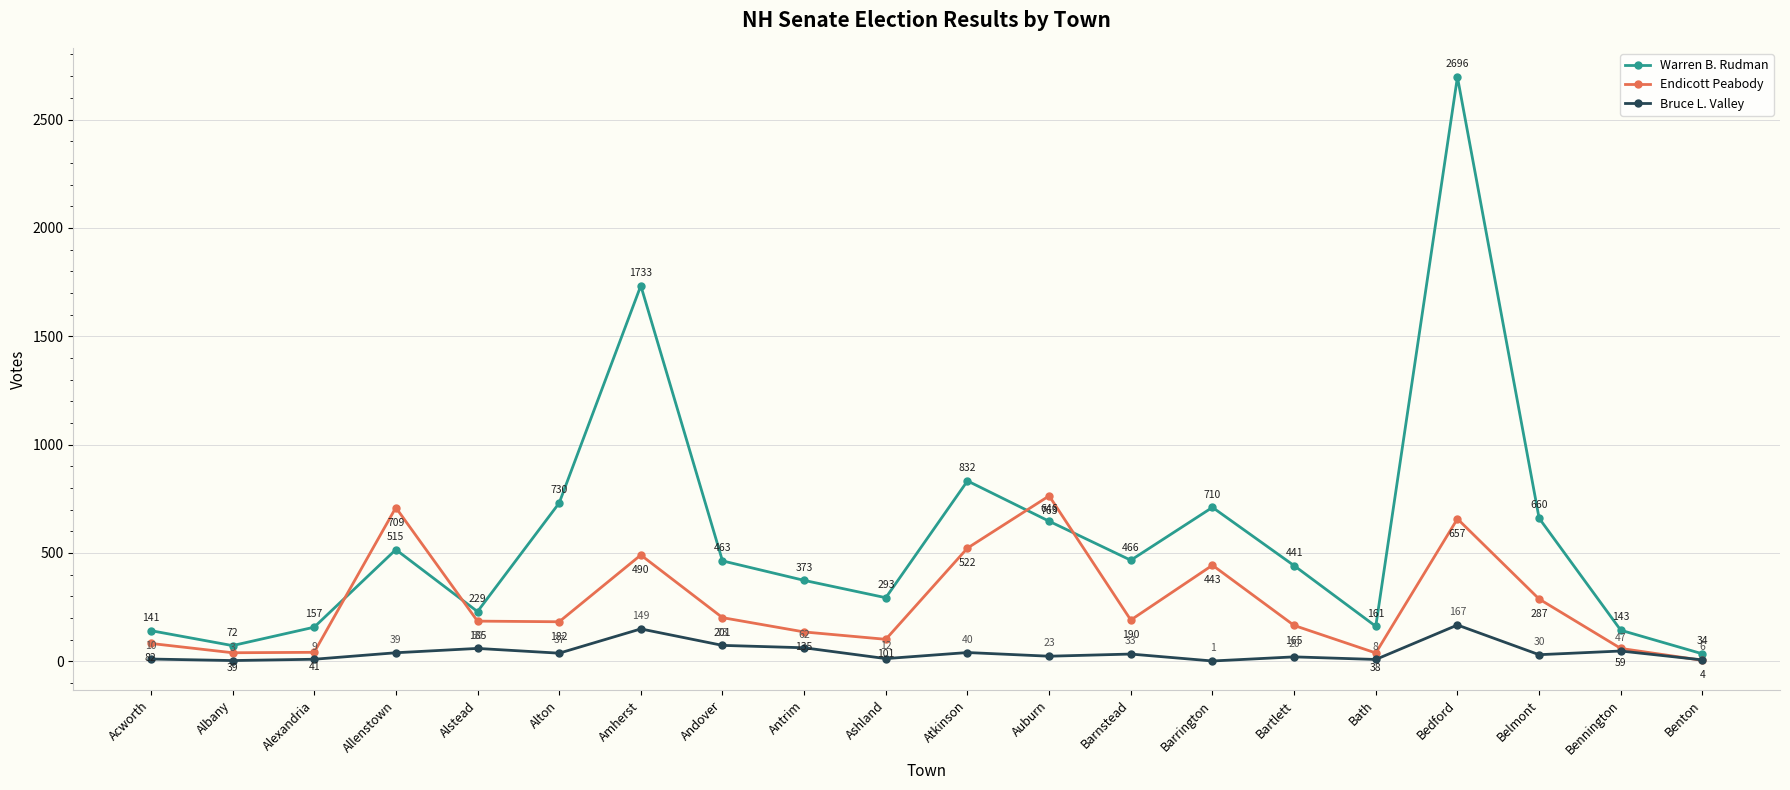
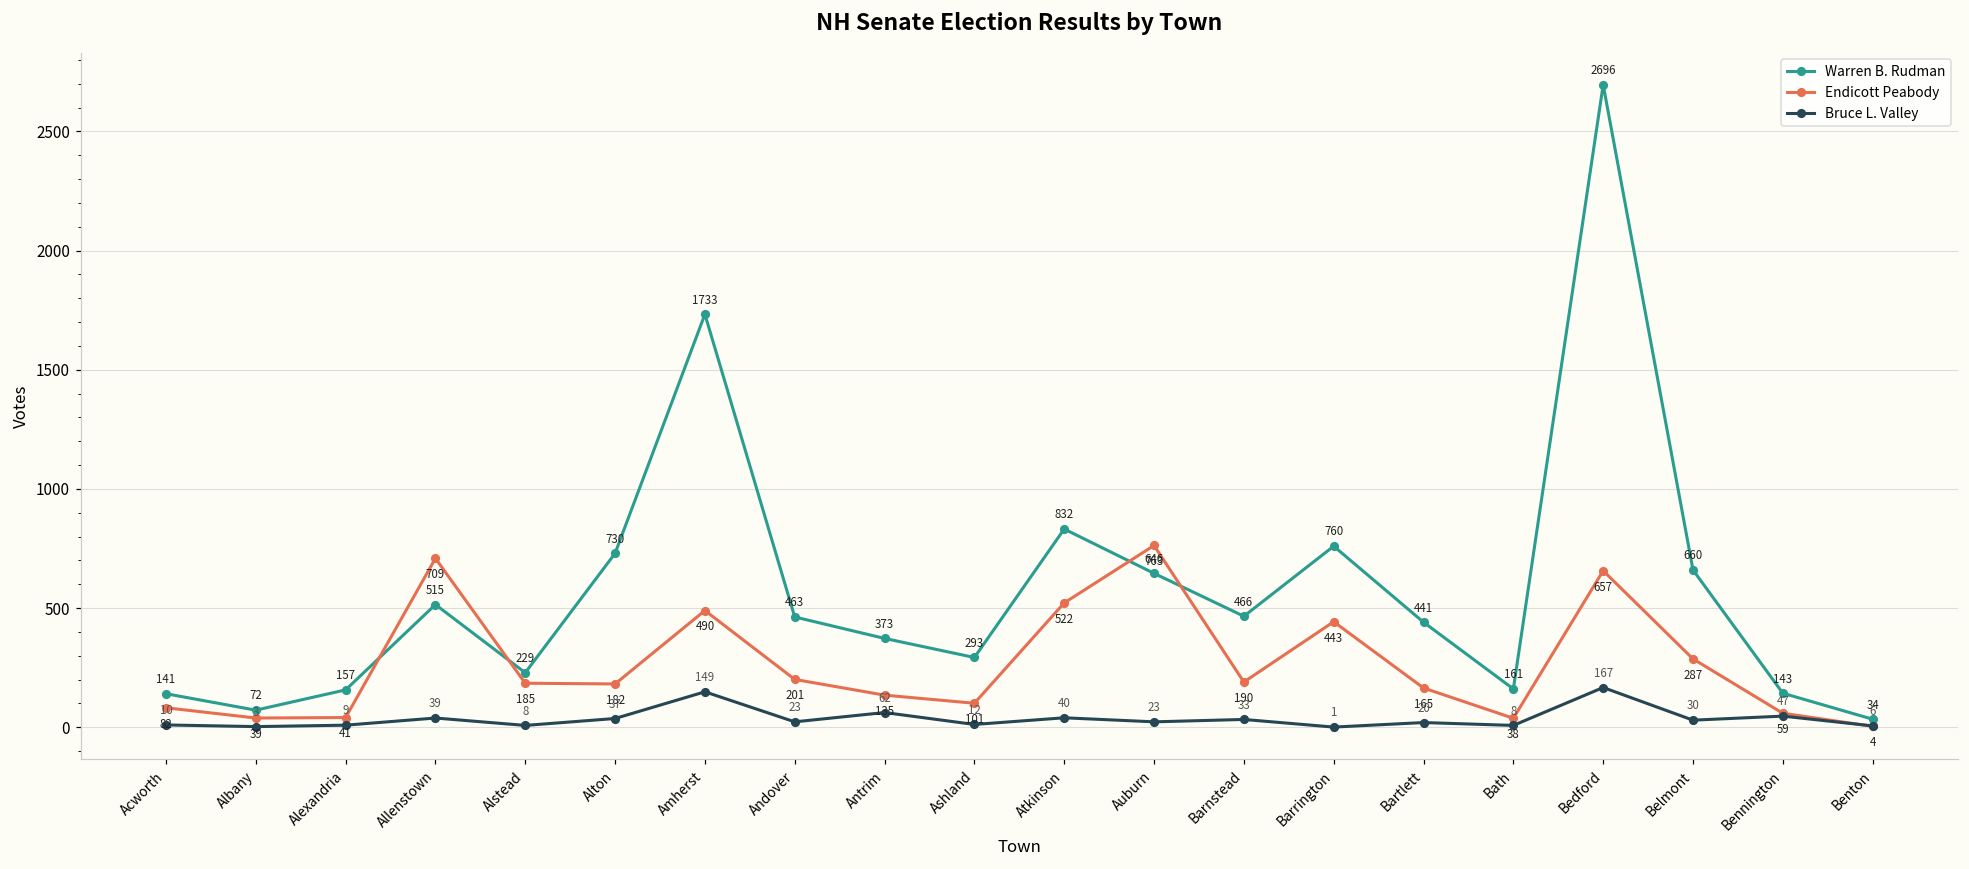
Bruce L. Valley, Alstead: 59 -> 8
Bruce L. Valley, Andover: 73 -> 23
Warren B. Rudman, Barrington: 710 -> 760
